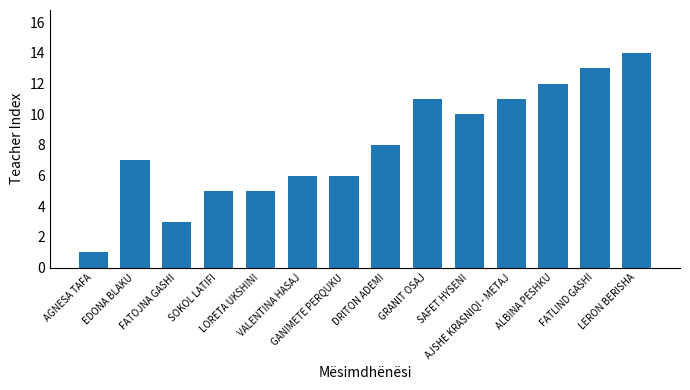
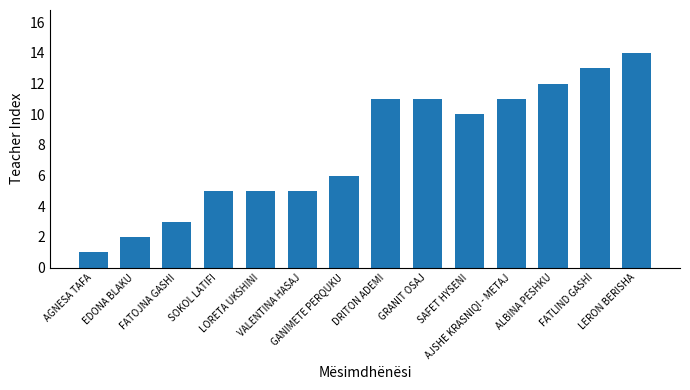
EDONA BLAKU: 7 -> 2
VALENTINA HASAJ: 6 -> 5
DRITON ADEMI: 8 -> 11
